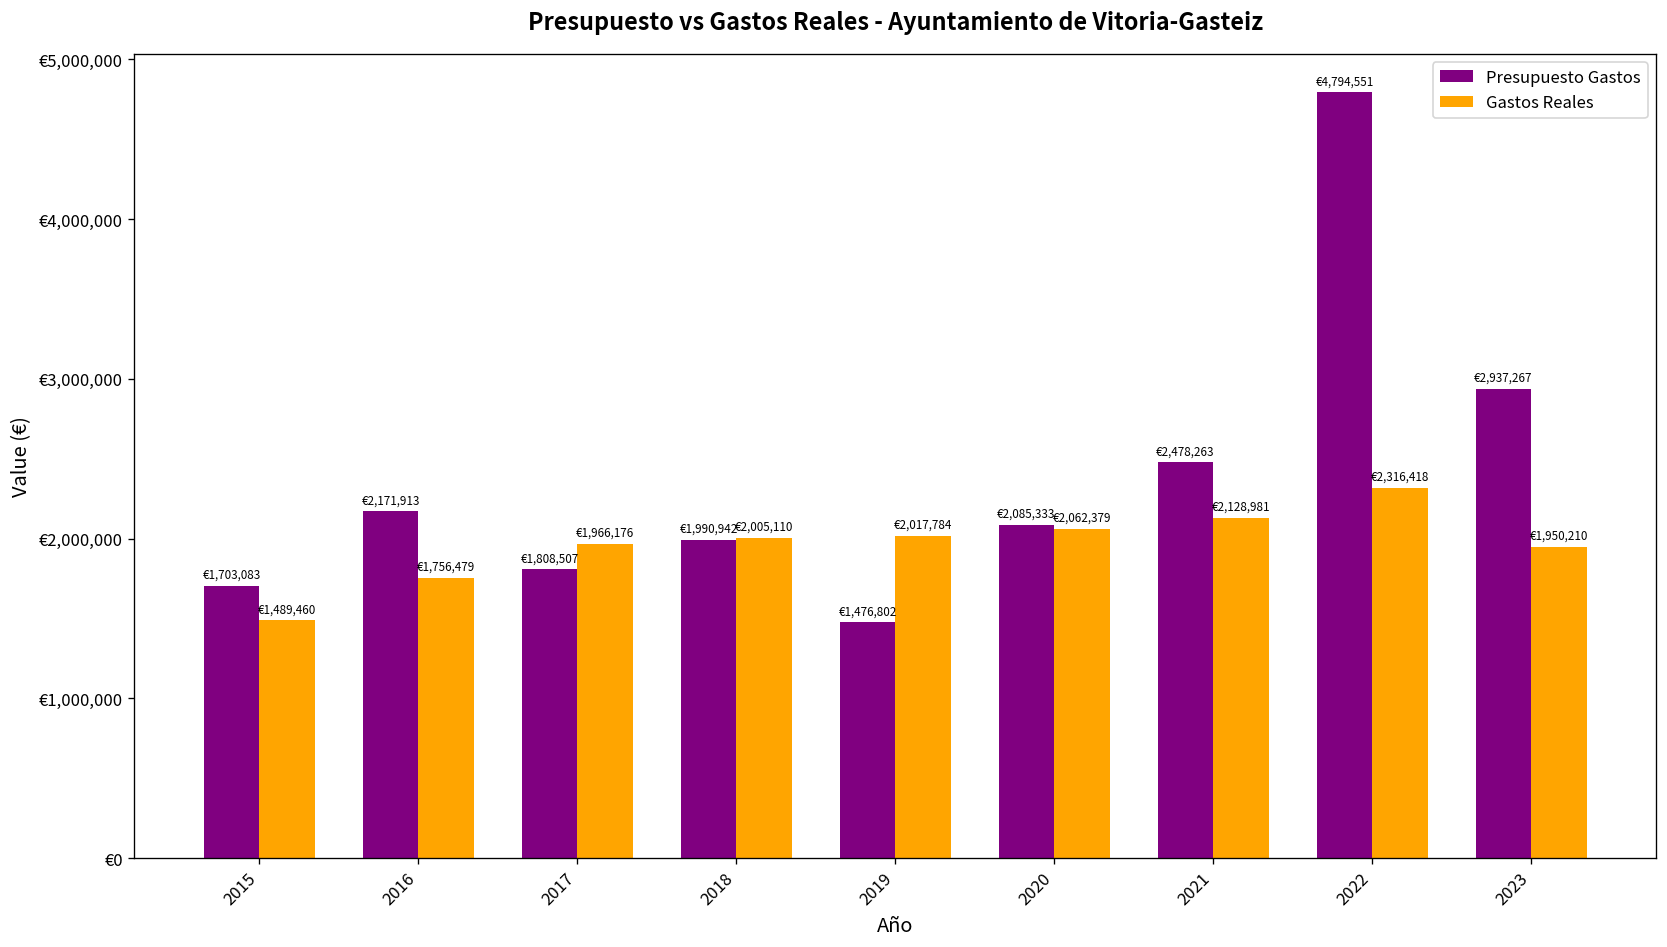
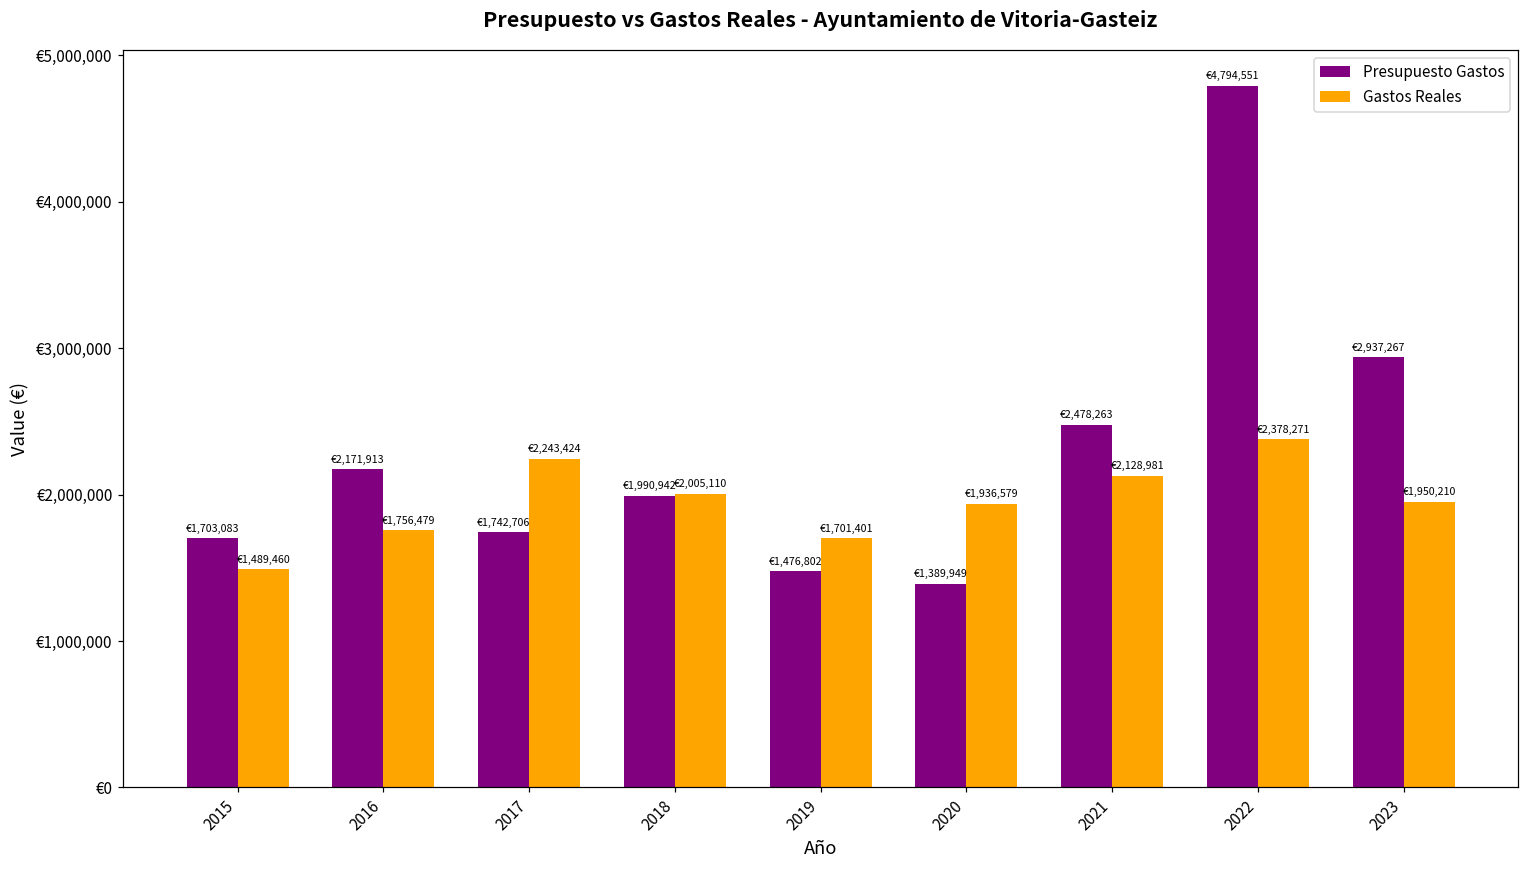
Presupuesto Gastos, 2017: €1,808,507 -> €1,742,706
Gastos Reales, 2017: €1,966,176 -> €2,243,424
Gastos Reales, 2019: €2,017,784 -> €1,701,401
Presupuesto Gastos, 2020: €2,085,333 -> €1,389,949
Gastos Reales, 2020: €2,062,379 -> €1,936,579
Gastos Reales, 2022: €2,316,418 -> €2,378,271
